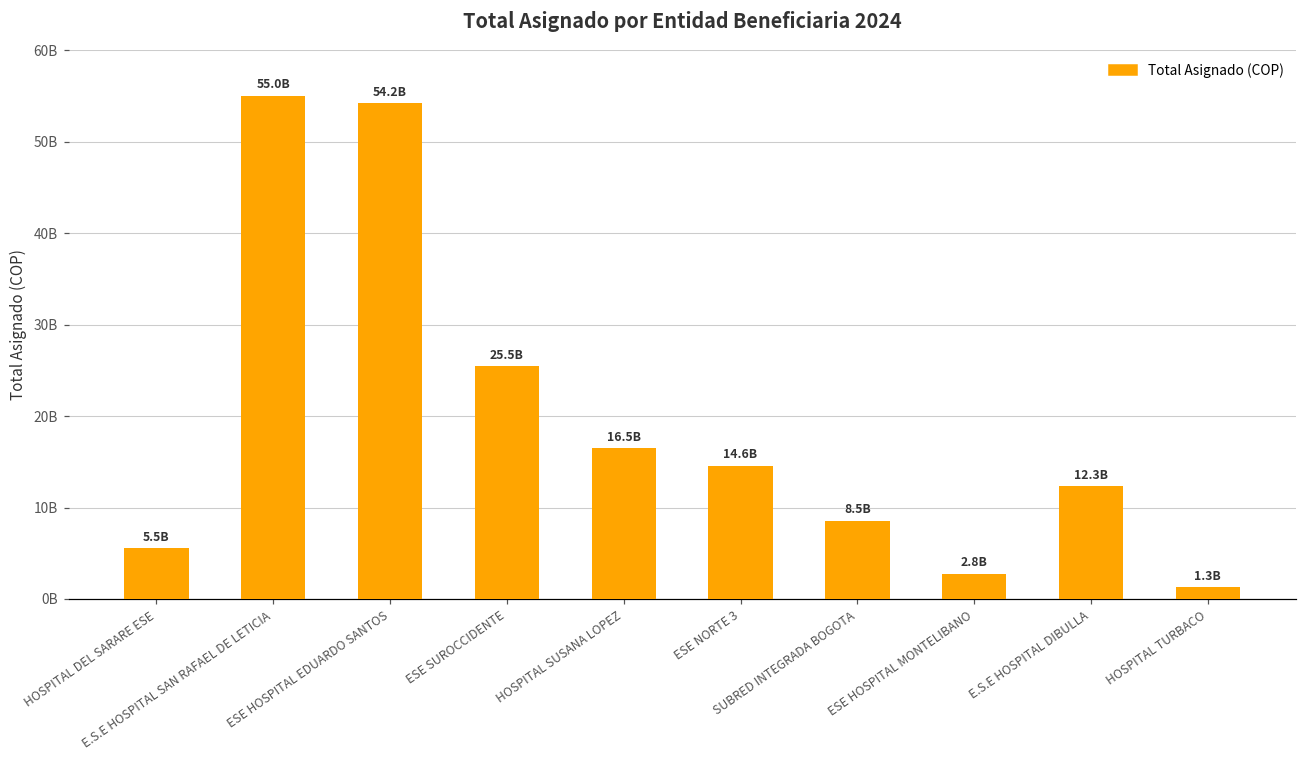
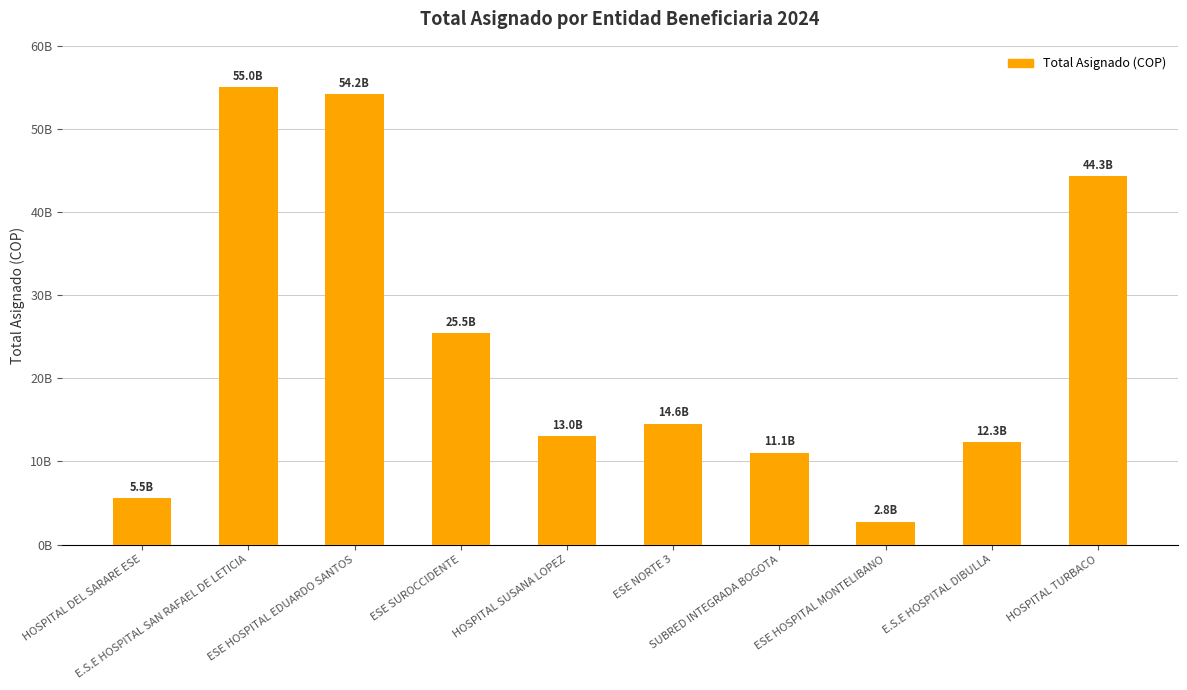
HOSPITAL SUSANA LOPEZ: 16.5B -> 13.0B
SUBRED INTEGRADA BOGOTA: 8.5B -> 11.1B
HOSPITAL TURBACO: 1.3B -> 44.3B
